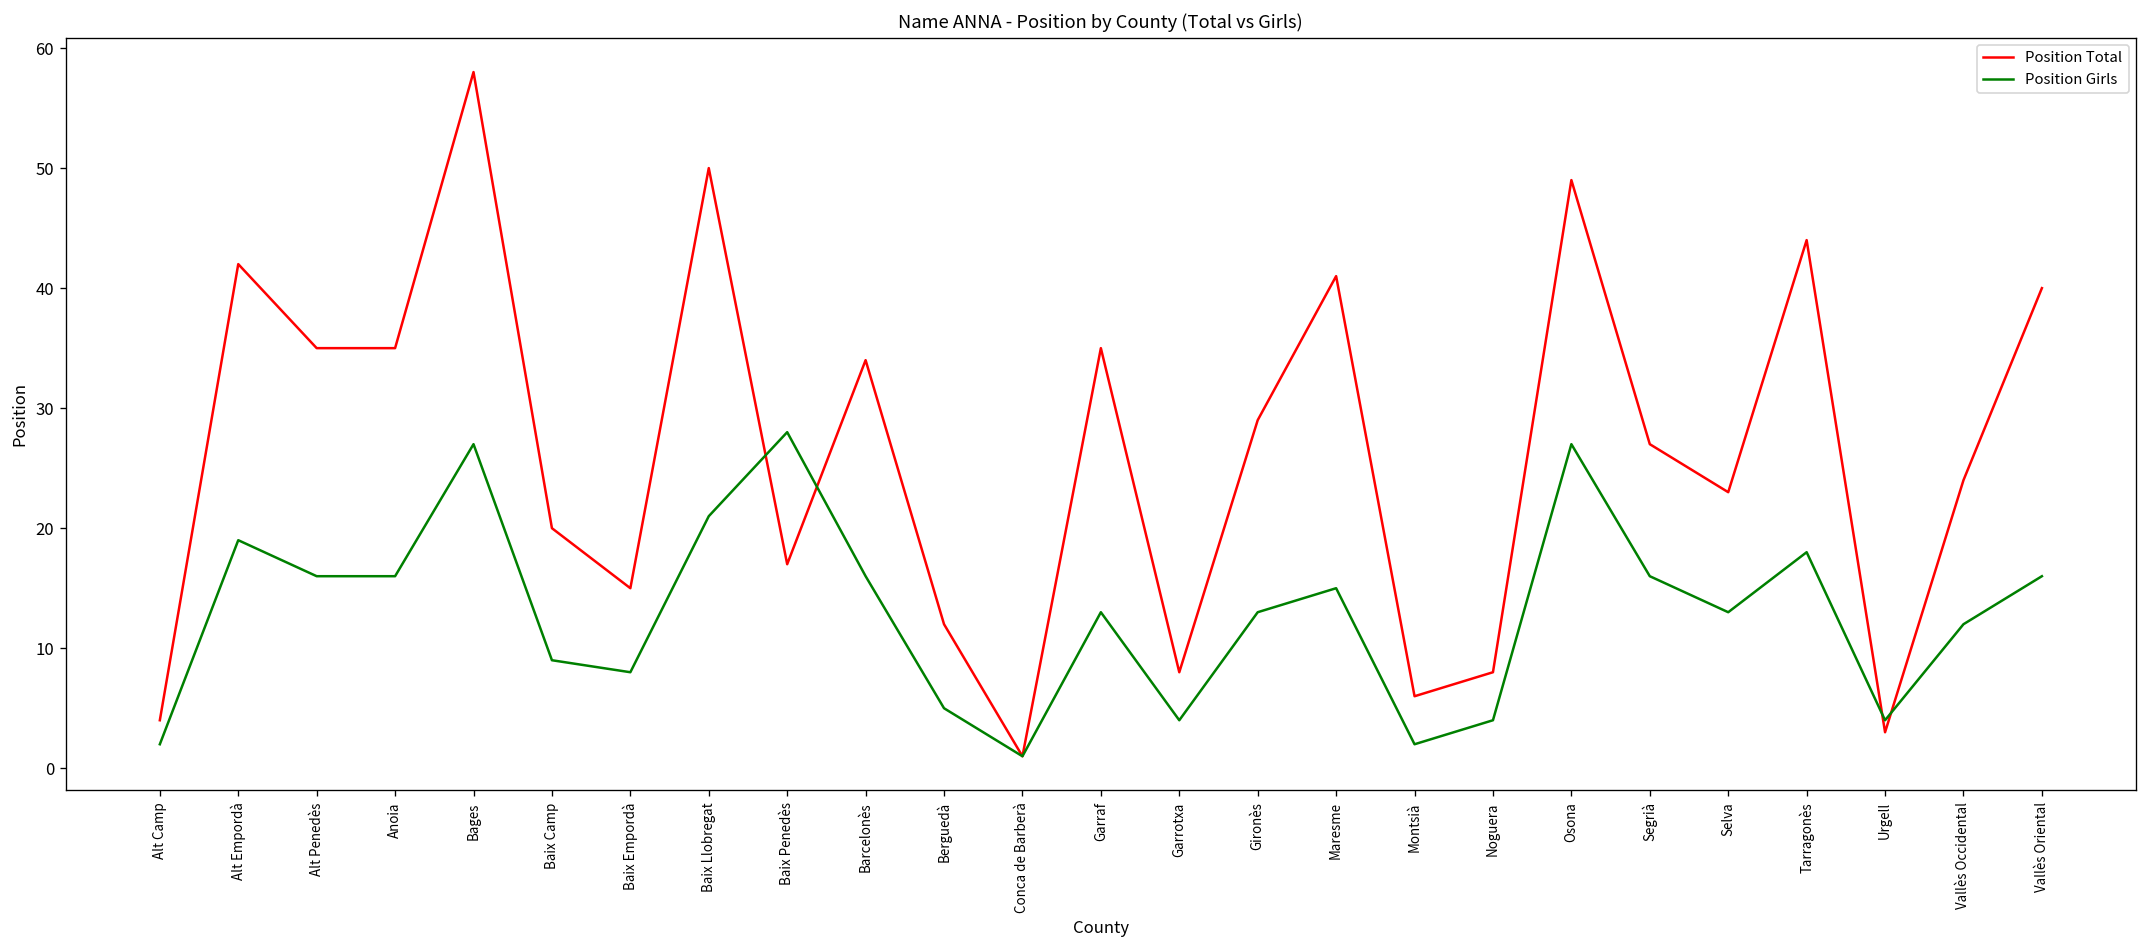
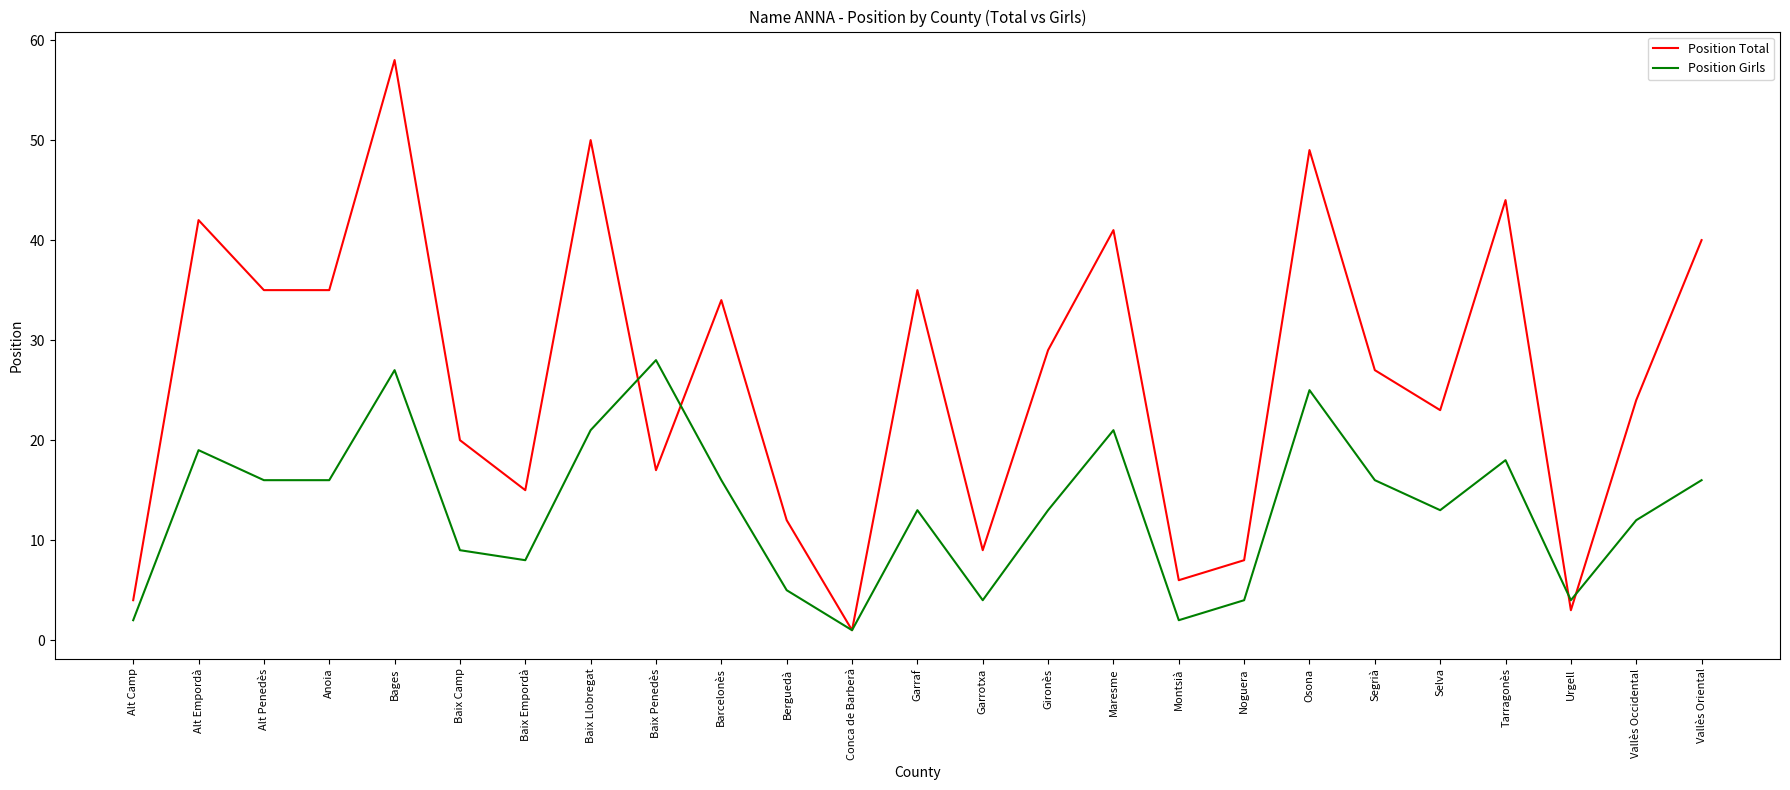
Position Total, Garrotxa: 8 -> 9
Position Girls, Maresme: 15 -> 21
Position Girls, Osona: 27 -> 25
